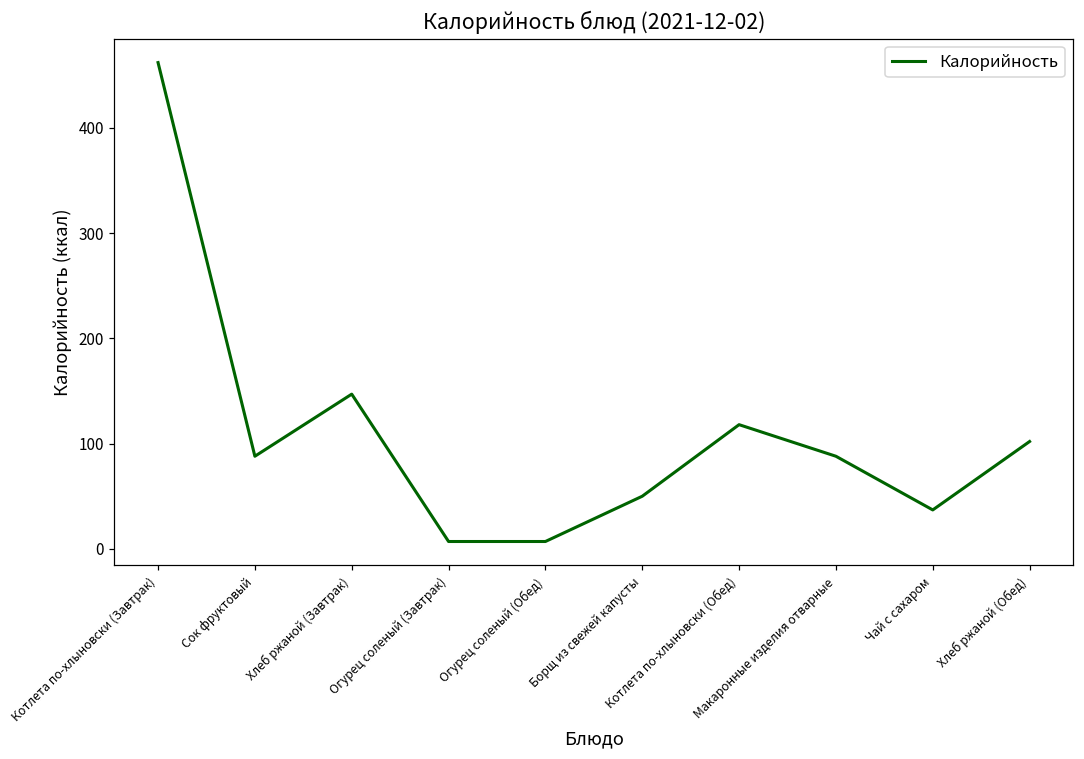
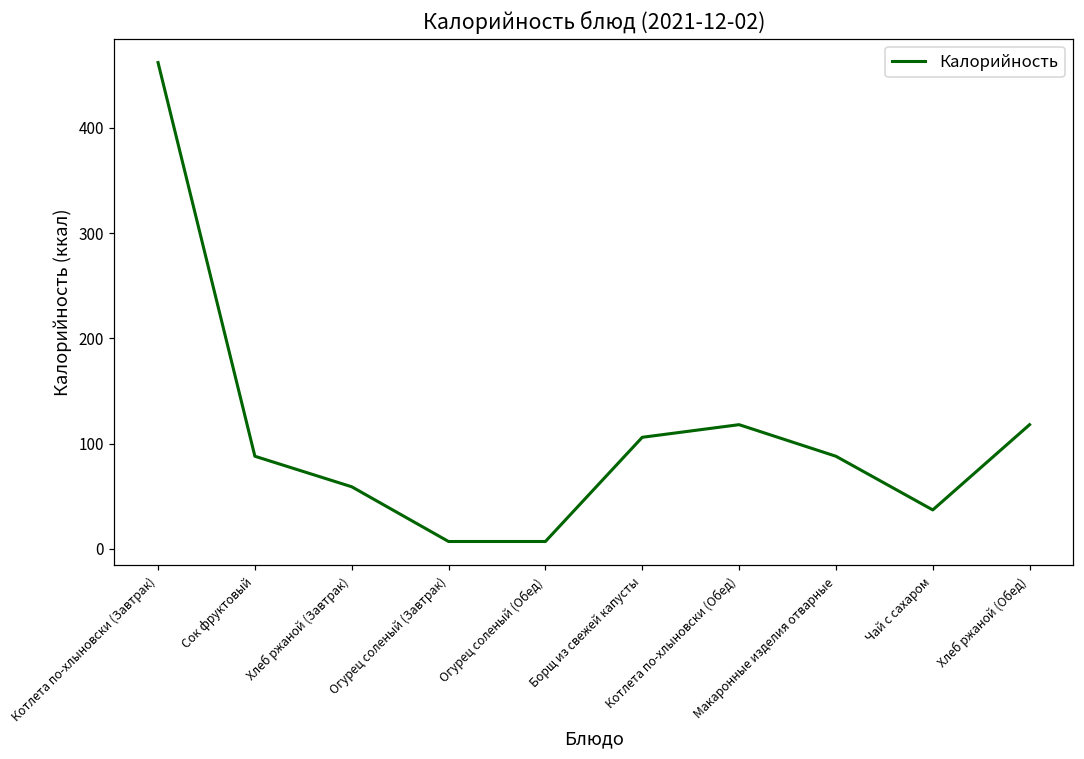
Хлеб ржаной (Завтрак): 150 -> 60
Борщ из свежей капусты: 50 -> 110
Хлеб ржаной (Обед): 100 -> 120
